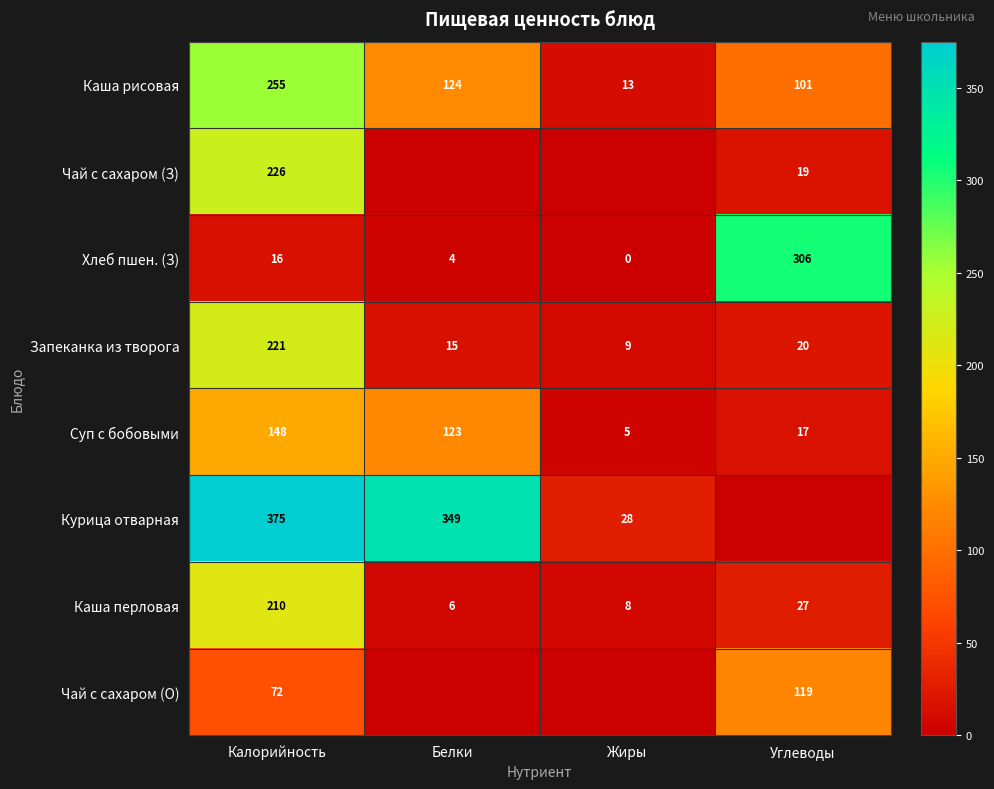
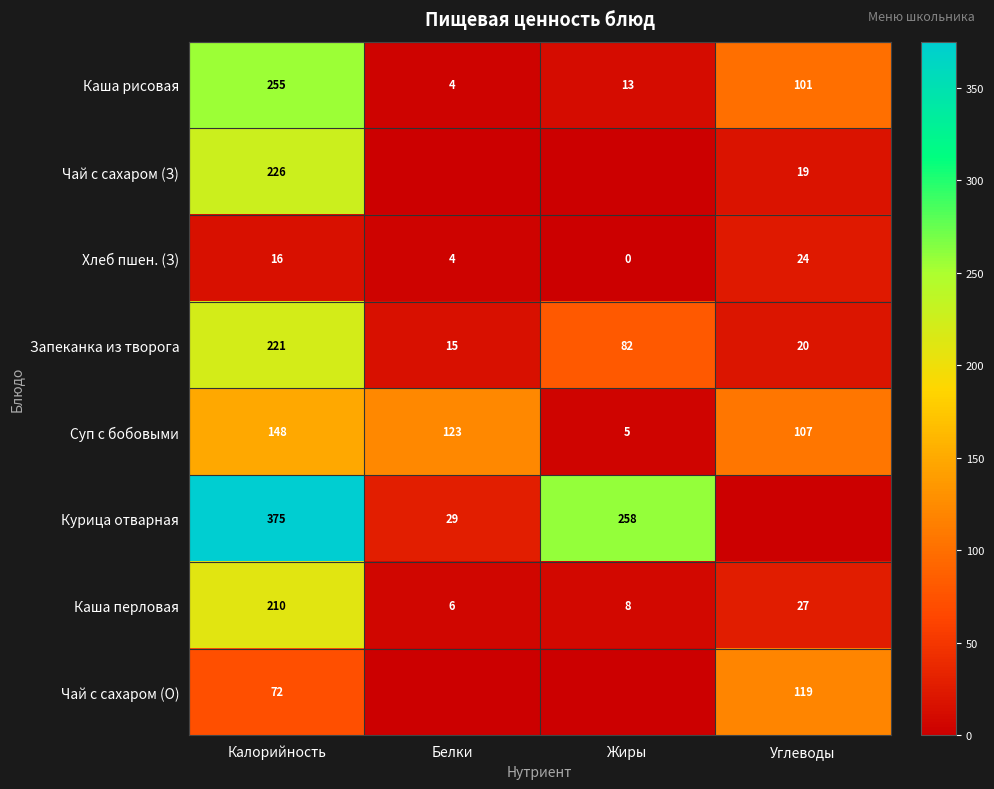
Каша рисовая, Белки: 124 -> 4
Хлеб пшен. (З), Углеводы: 306 -> 24
Запеканка из творога, Жиры: 9 -> 82
Суп с бобовыми, Углеводы: 17 -> 107
Курица отварная, Белки: 349 -> 29
Курица отварная, Жиры: 28 -> 258
